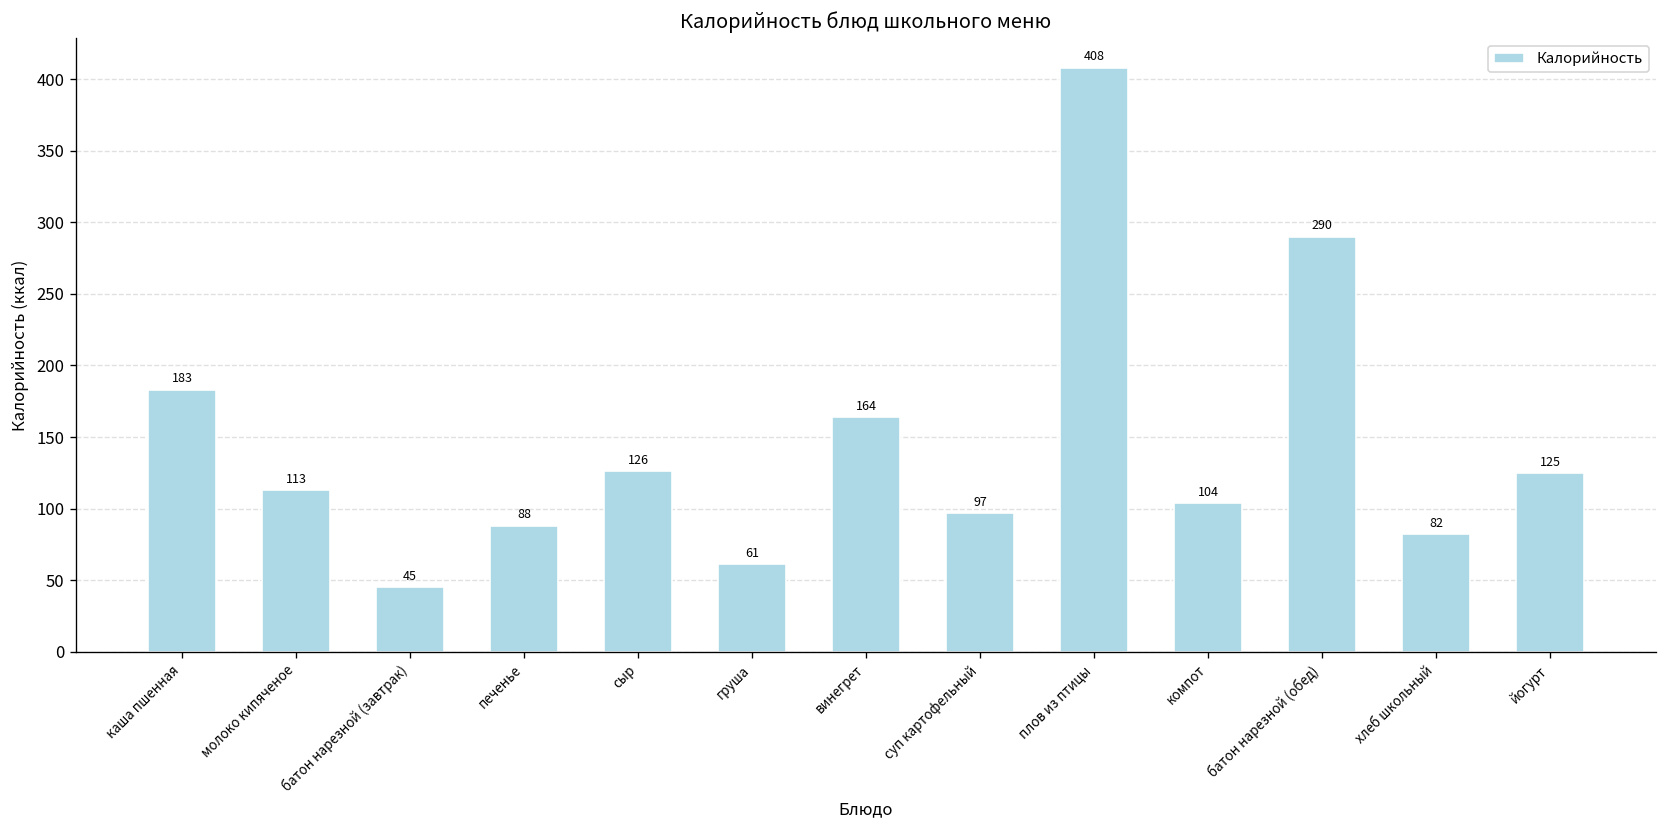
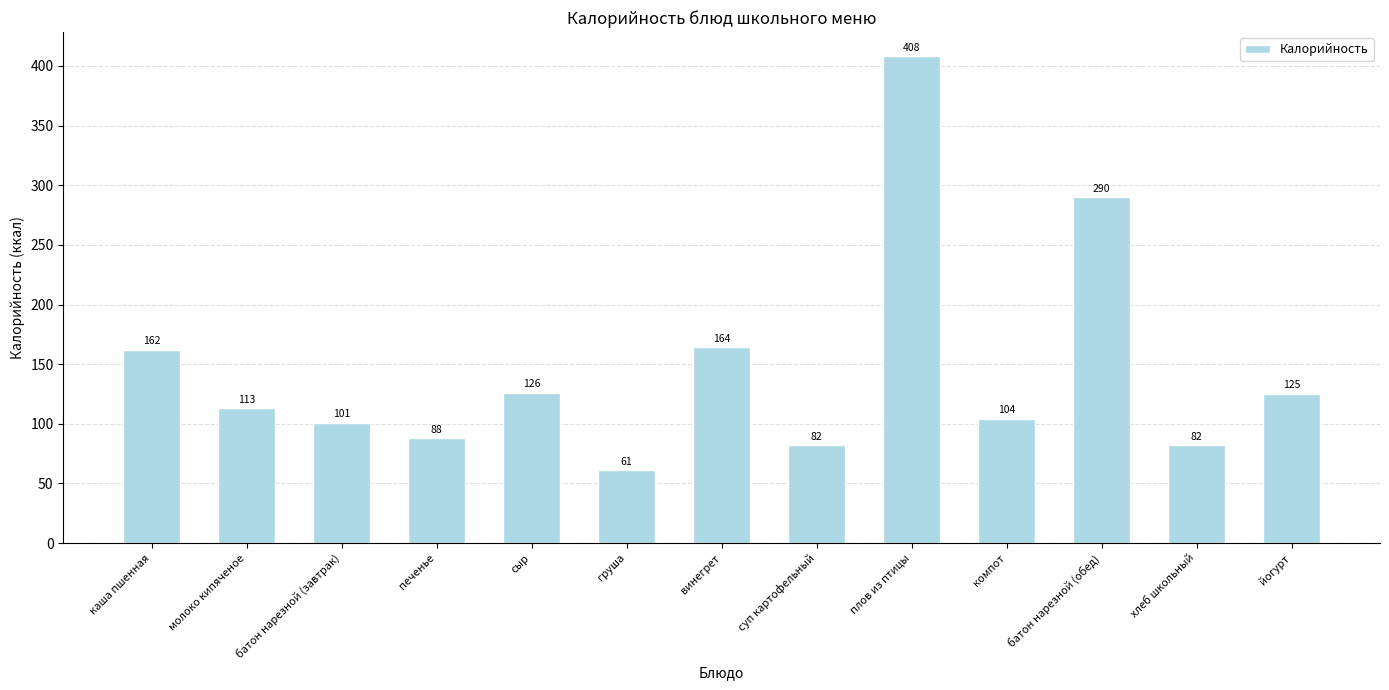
каша пшенная: 183 -> 162
батон нарезной (завтрак): 45 -> 101
суп картофельный: 97 -> 82
